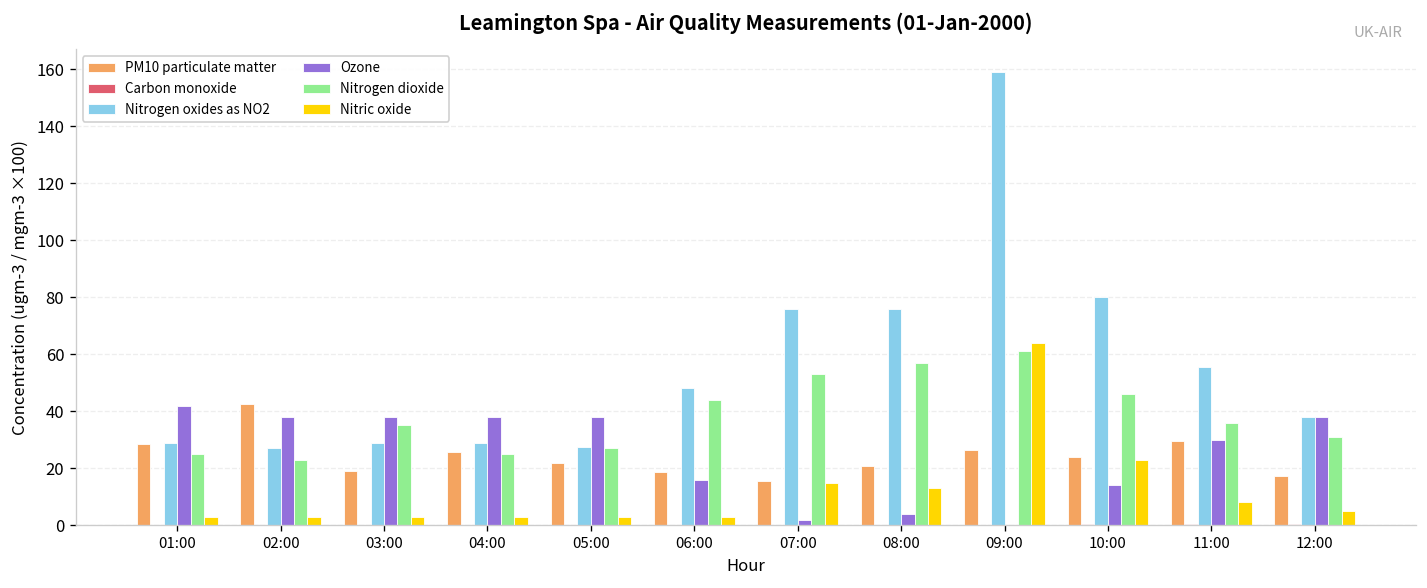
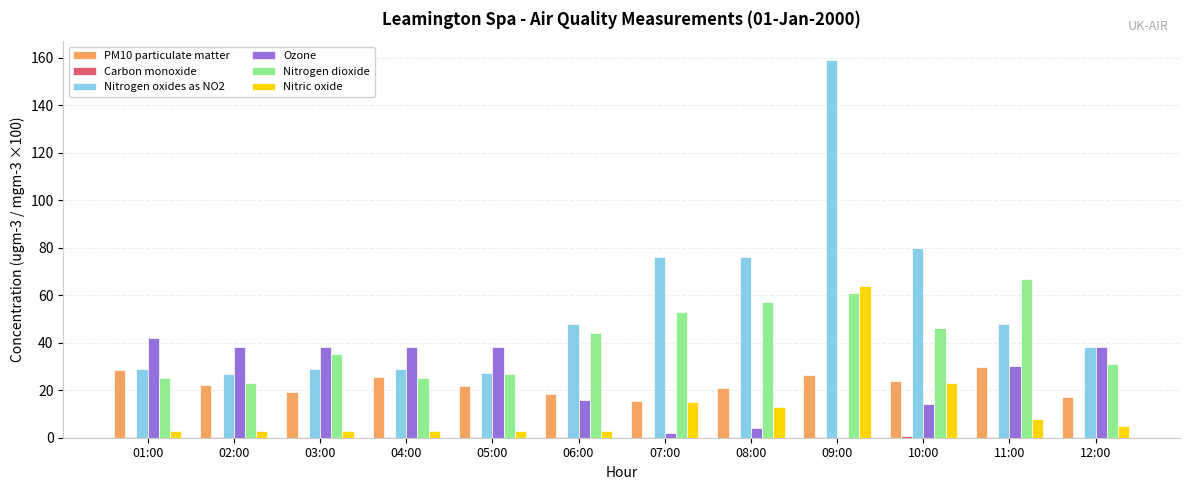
PM10 particulate matter, 02:00: 43 -> 22
Nitrogen oxides as NO2, 11:00: 55 -> 48
Nitrogen dioxide, 11:00: 36 -> 67
